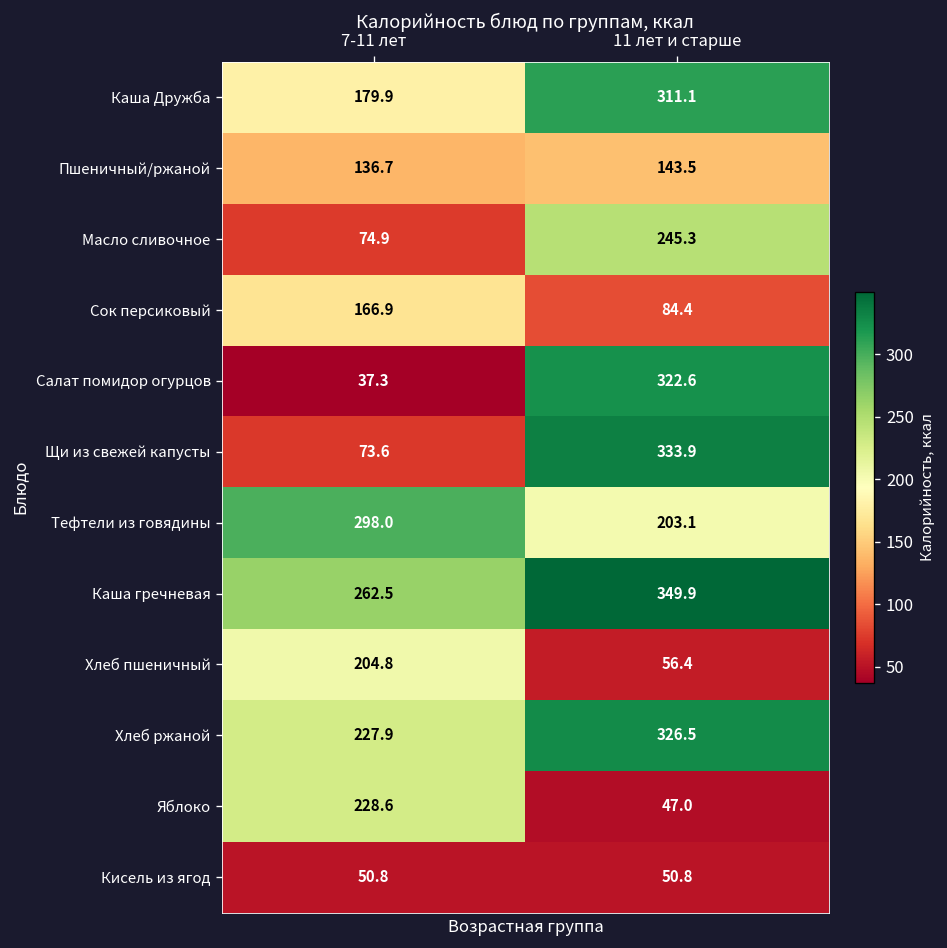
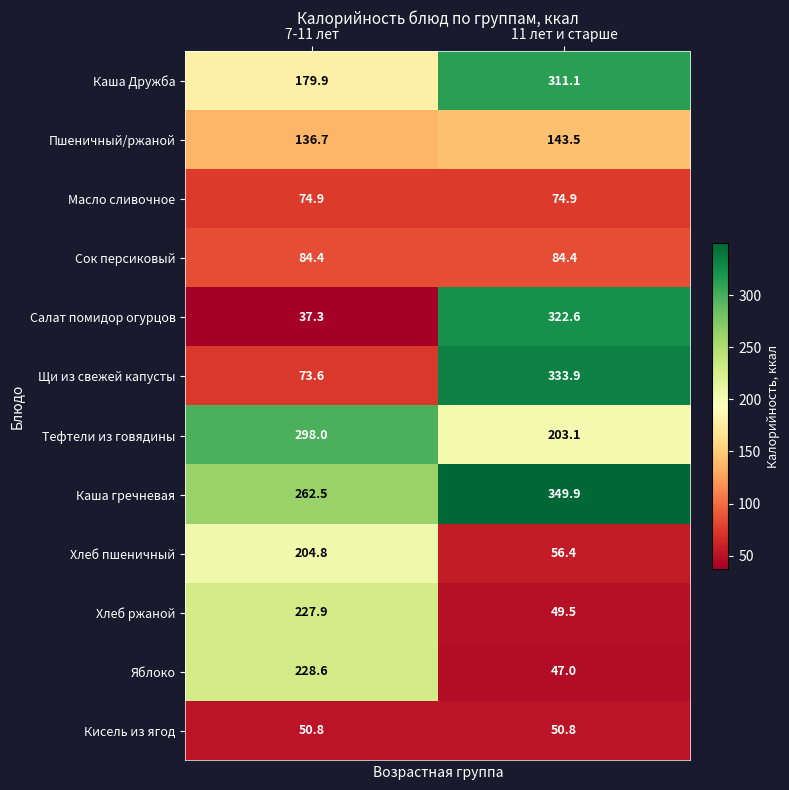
Масло сливочное, 11 лет и старше: 245.3 -> 74.9
Сок персиковый, 7-11 лет: 166.9 -> 84.4
Хлеб ржаной, 11 лет и старше: 326.5 -> 49.5
